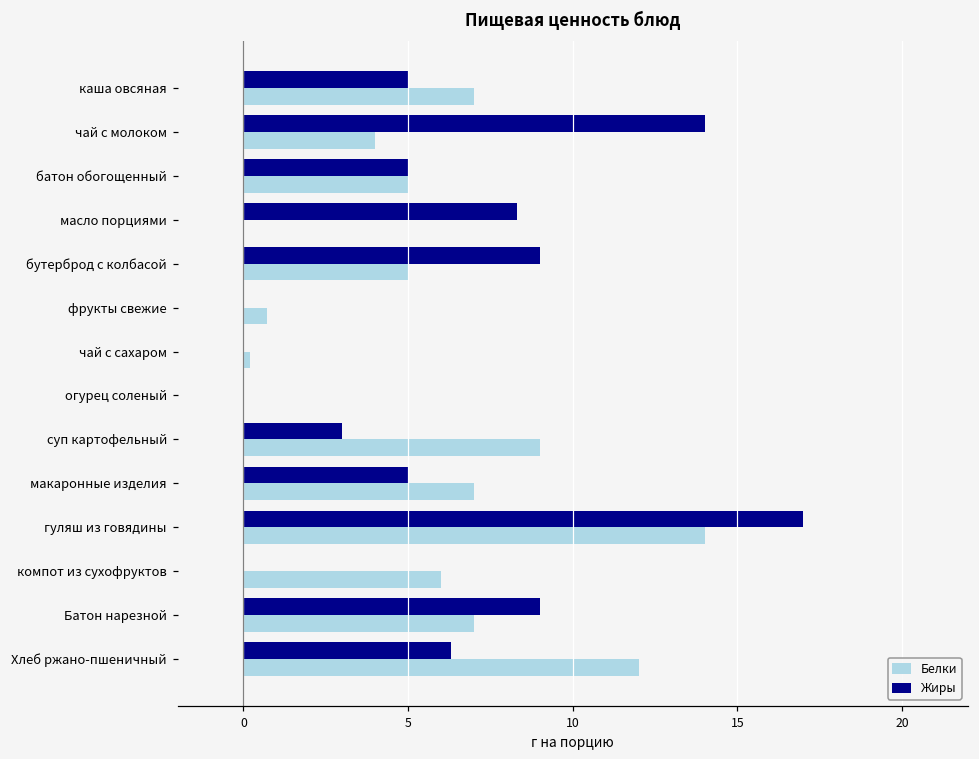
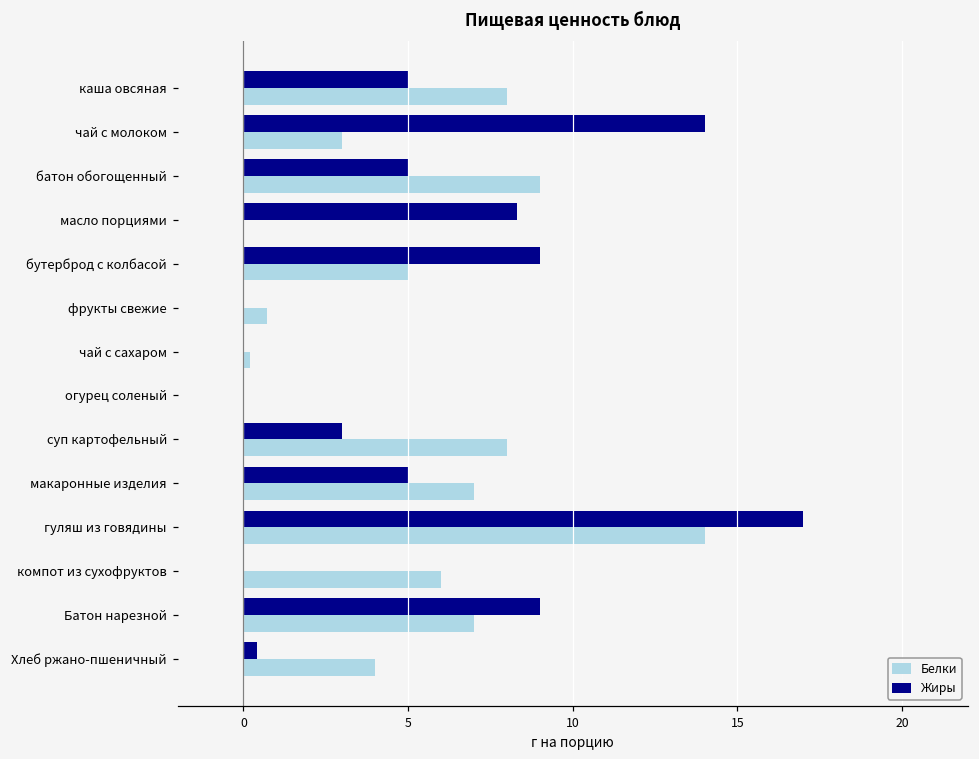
Белки, каша овсяная: 7 -> 8
Белки, чай с молоком: 4 -> 3
Белки, батон обогощенный: 5 -> 9
Белки, суп картофельный: 9 -> 8
Жиры, Хлеб ржано-пшеничный: 6.3 -> 0.4
Белки, Хлеб ржано-пшеничный: 12 -> 4
